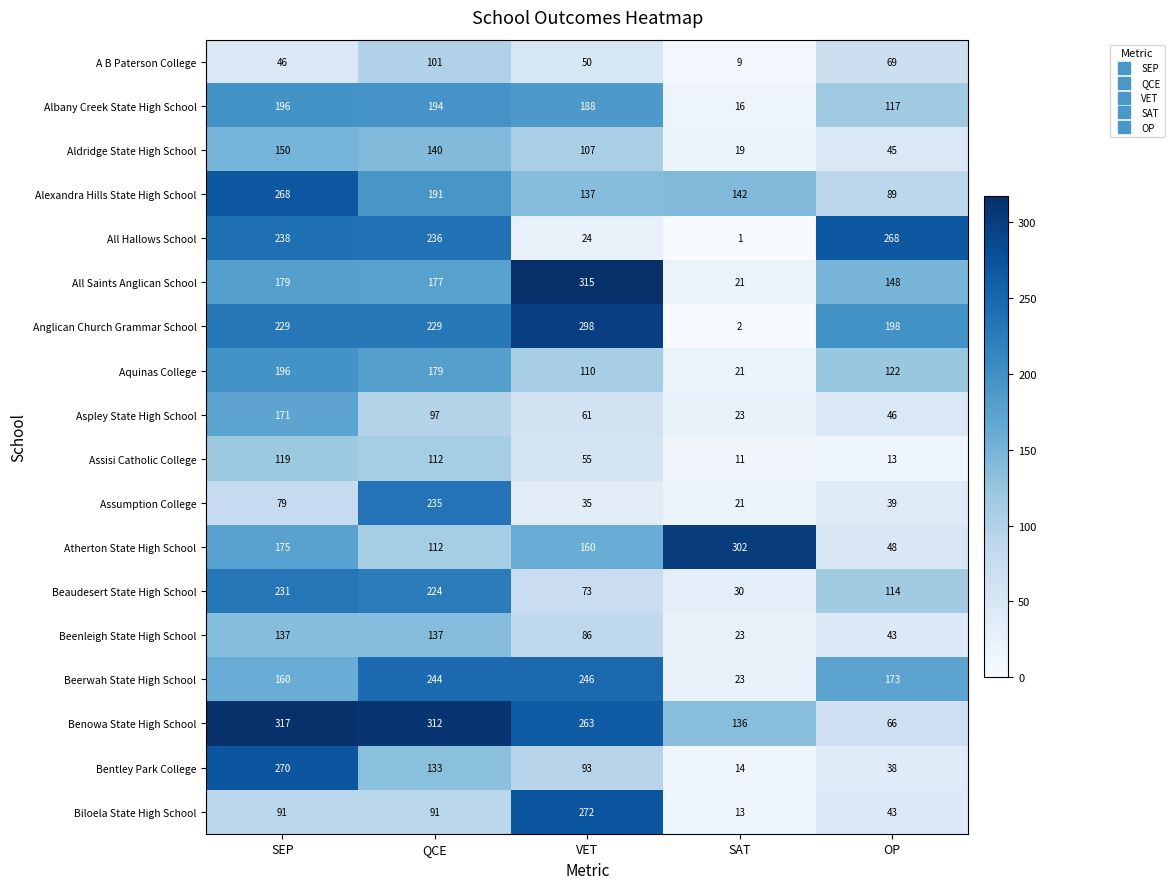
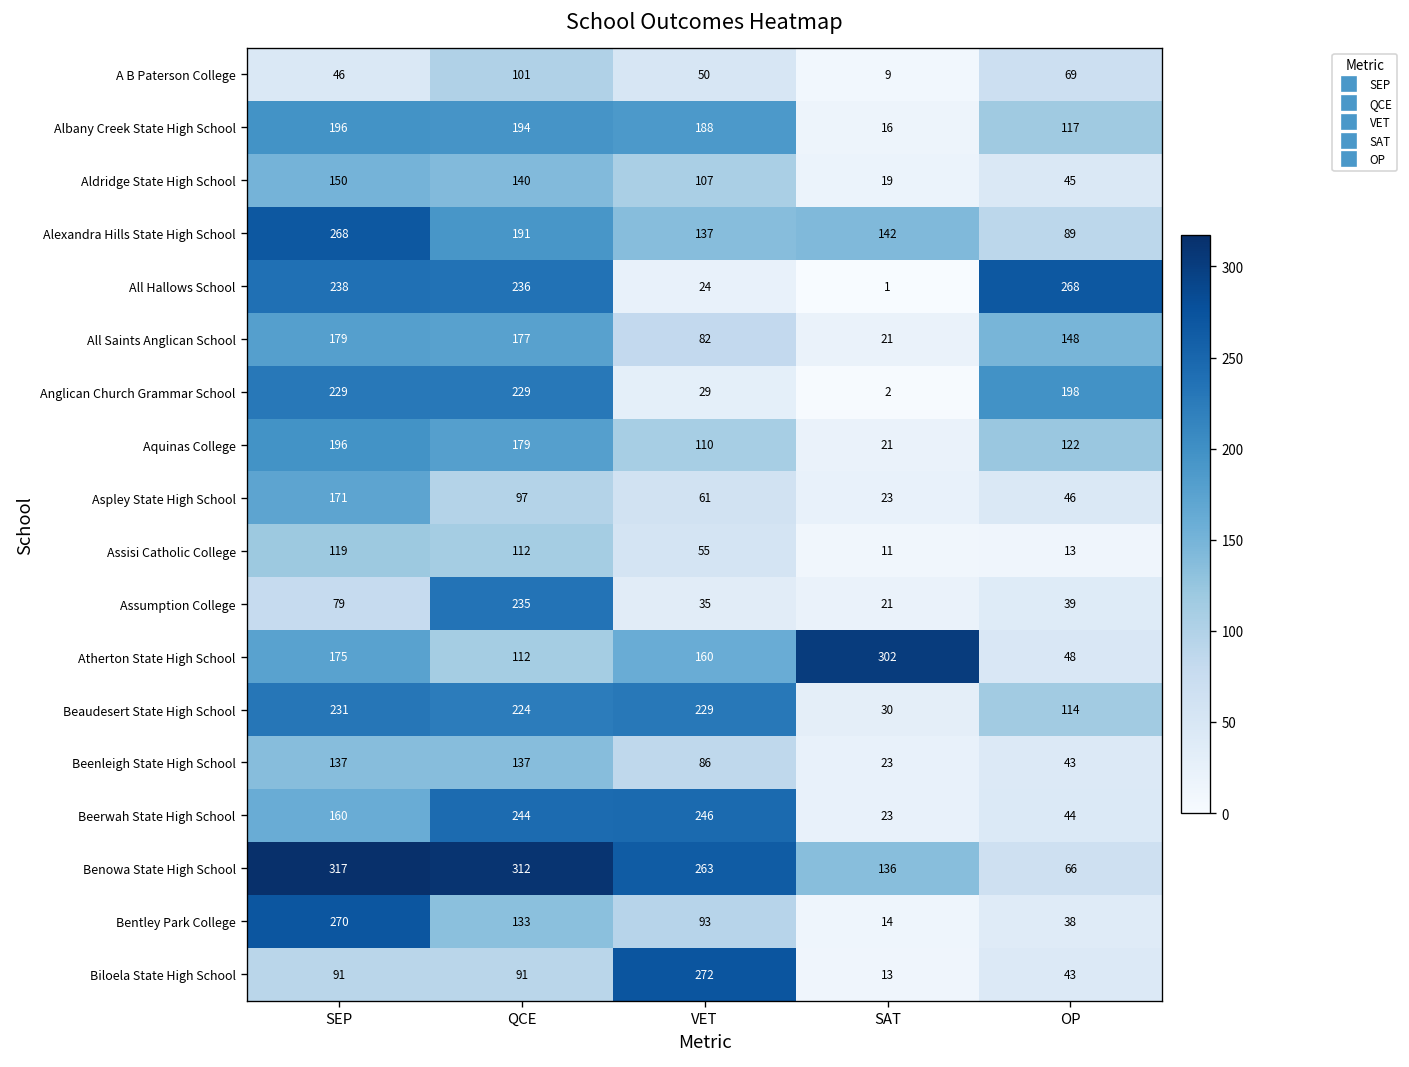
All Saints Anglican School, VET: 315 -> 82
Anglican Church Grammar School, VET: 298 -> 29
Beaudesert State High School, VET: 73 -> 229
Beerwah State High School, OP: 173 -> 44
